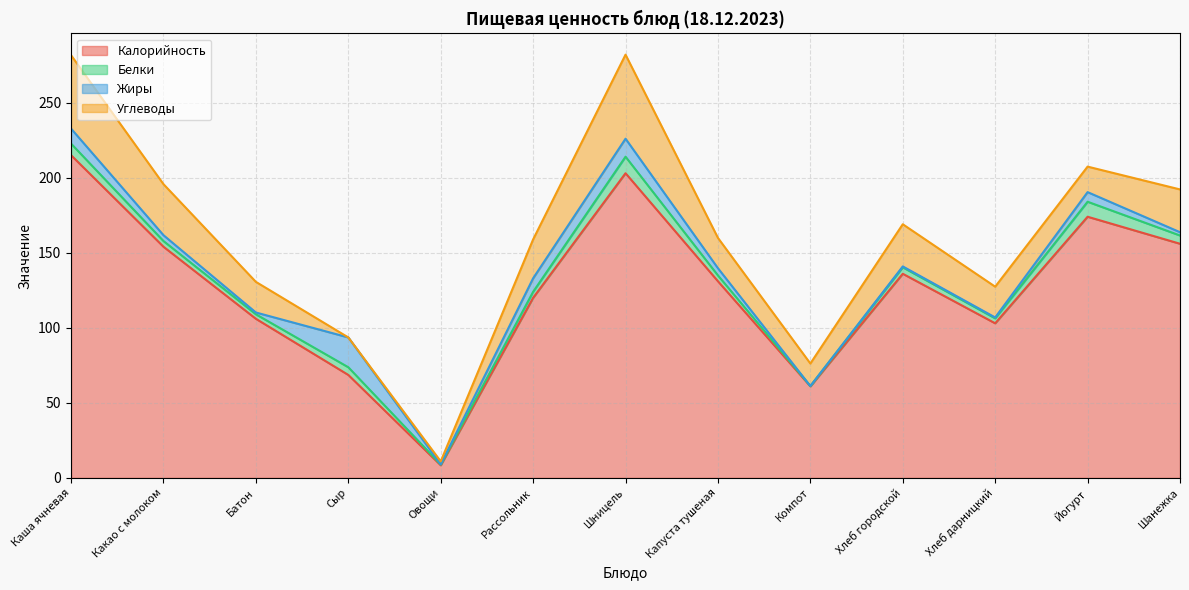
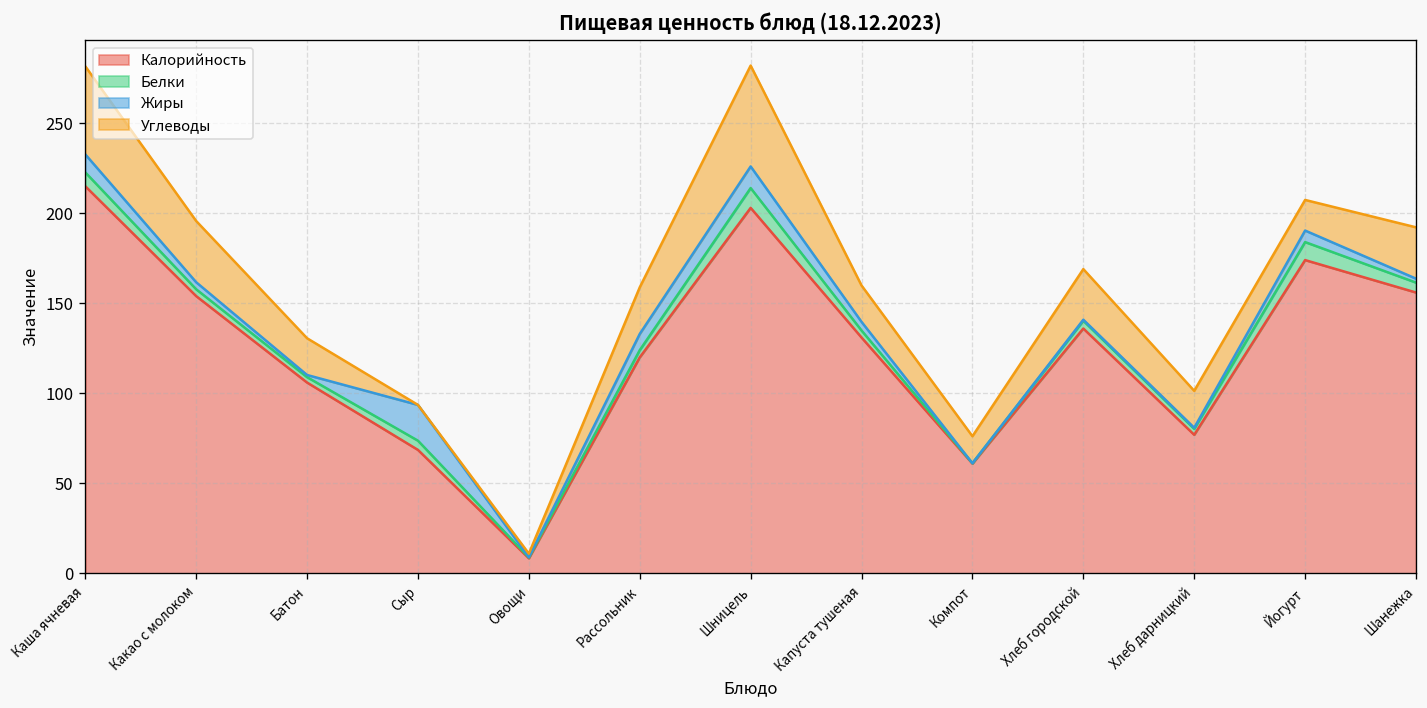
Калорийность, Хлеб дарницкий: 103 -> 77
